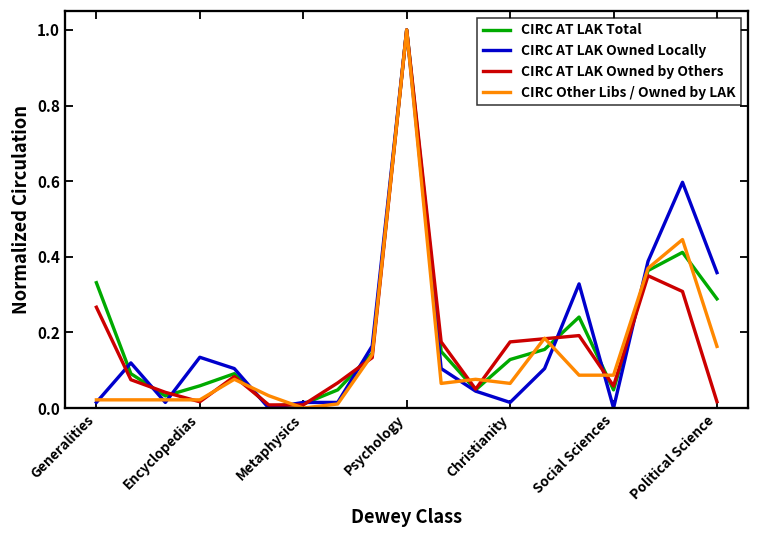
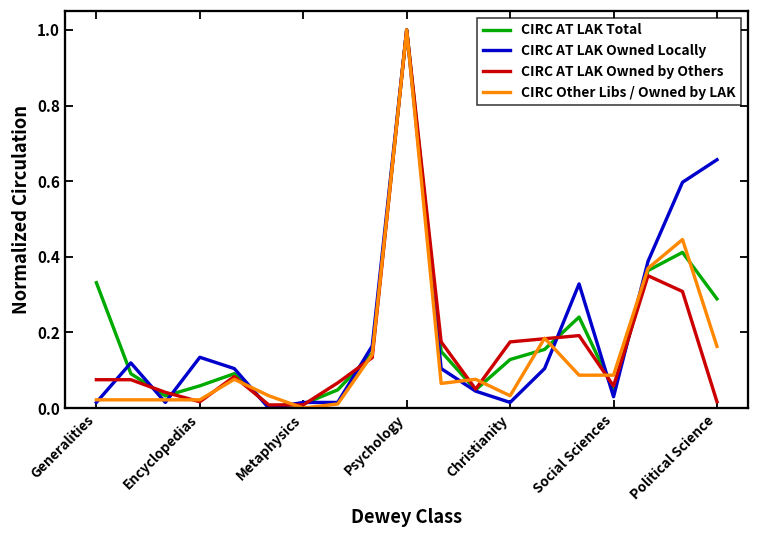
CIRC AT LAK Owned by Others, Generalities: 0.27 -> 0.08
CIRC Other Libs / Owned by LAK, Christianity: 0.07 -> 0.03
CIRC AT LAK Owned Locally, Social Sciences: 0.00 -> 0.03
CIRC AT LAK Owned Locally, Political Science: 0.36 -> 0.66
